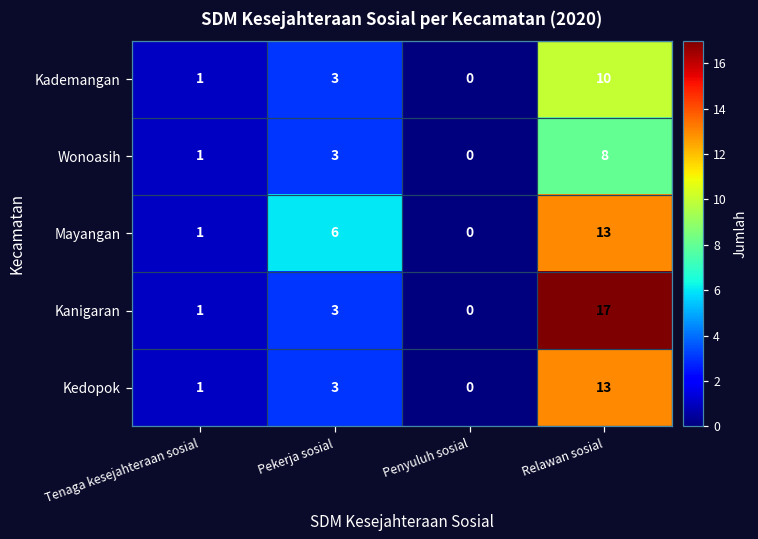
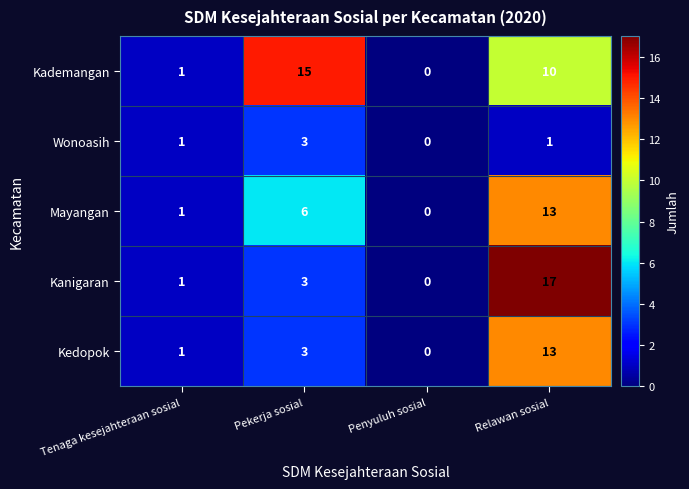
Kademangan, Pekerja sosial: 3 -> 15
Wonoasih, Relawan sosial: 8 -> 1
